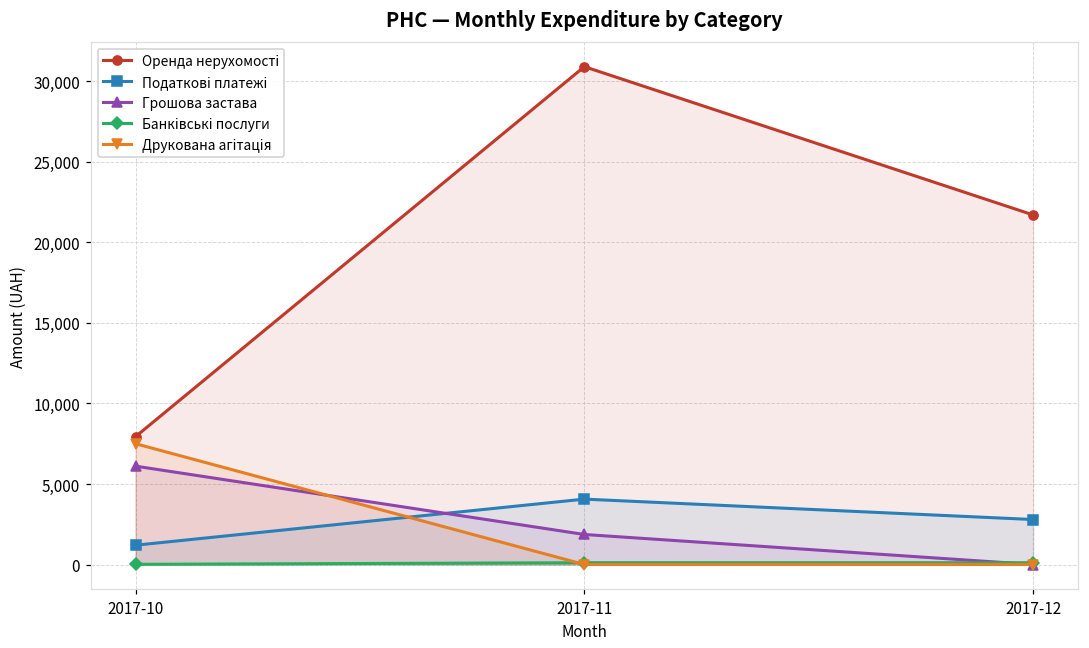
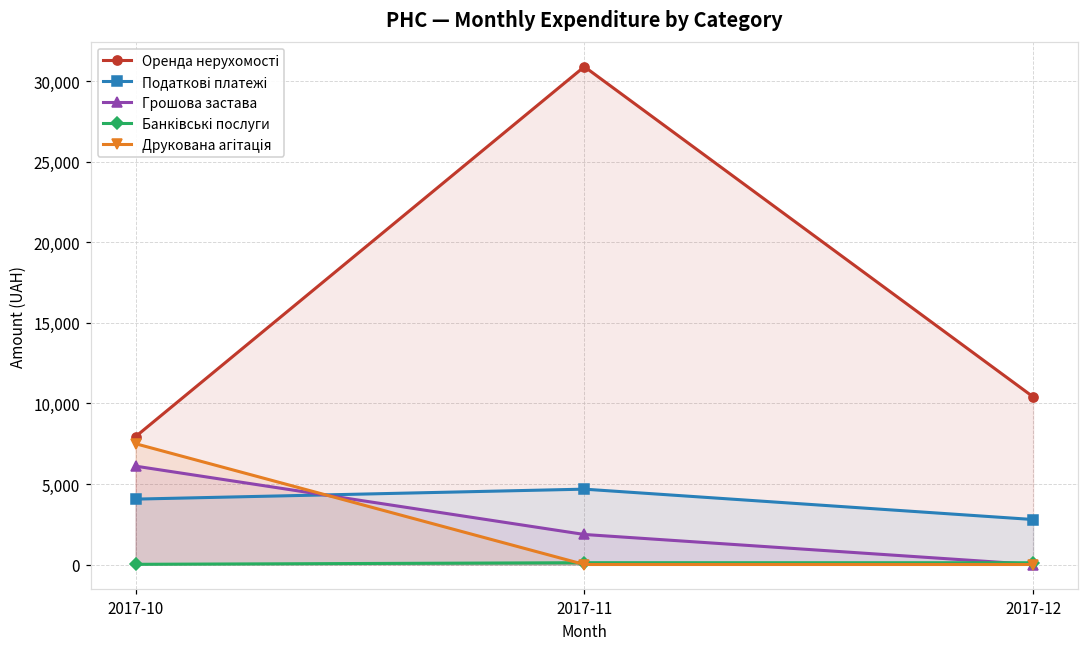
Податкові платежі, 2017-10: 1,200 -> 4,100
Податкові платежі, 2017-11: 4,100 -> 4,700
Оренда нерухомості, 2017-12: 21,700 -> 10,400
